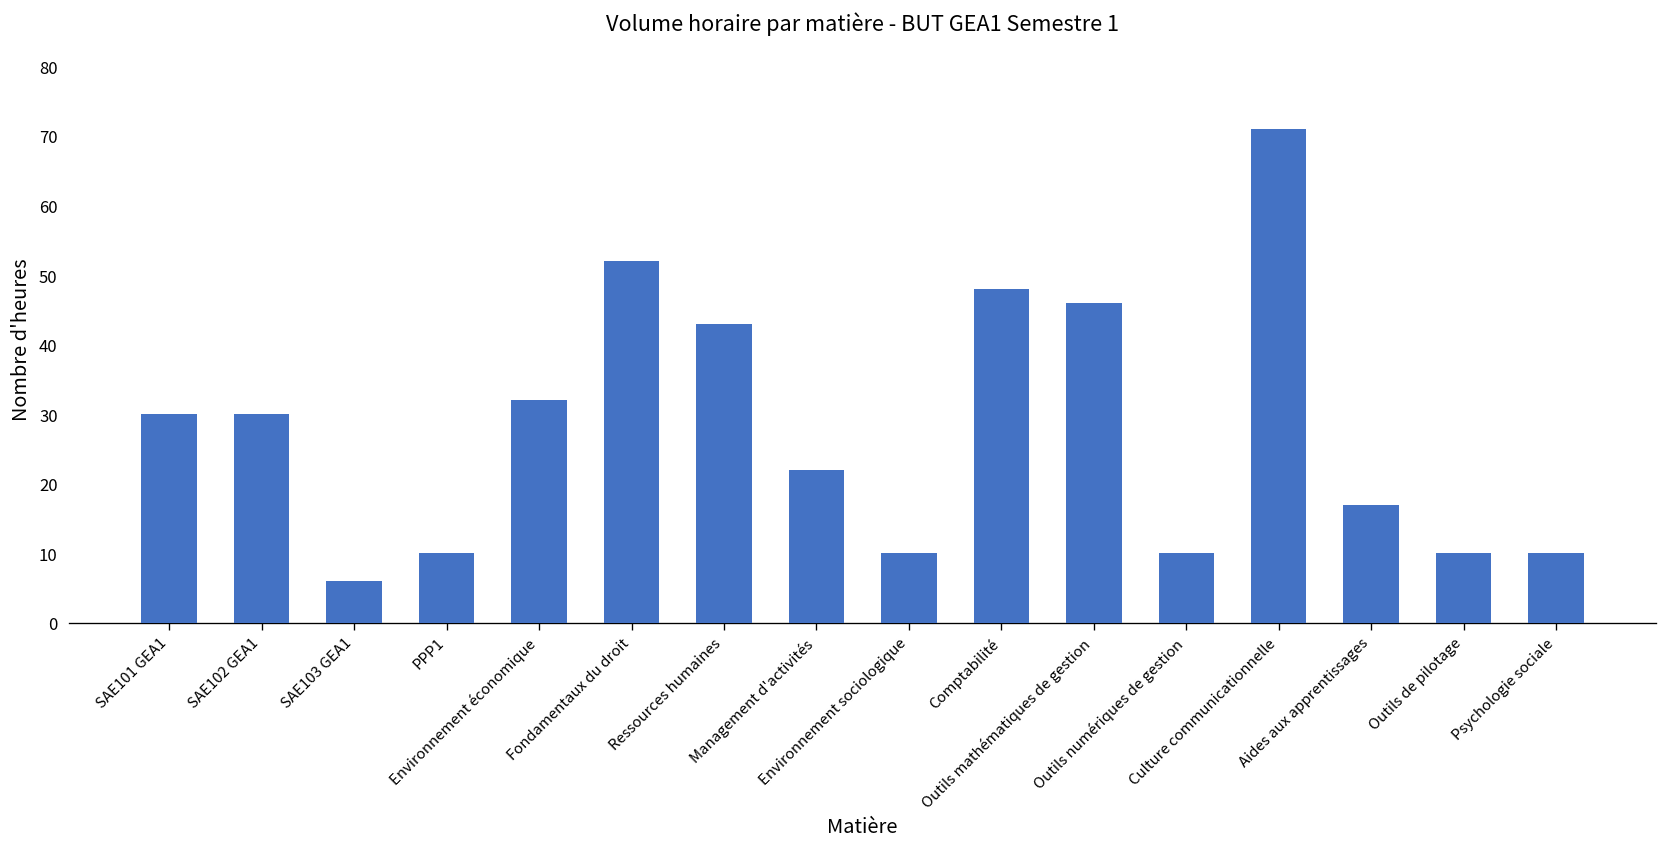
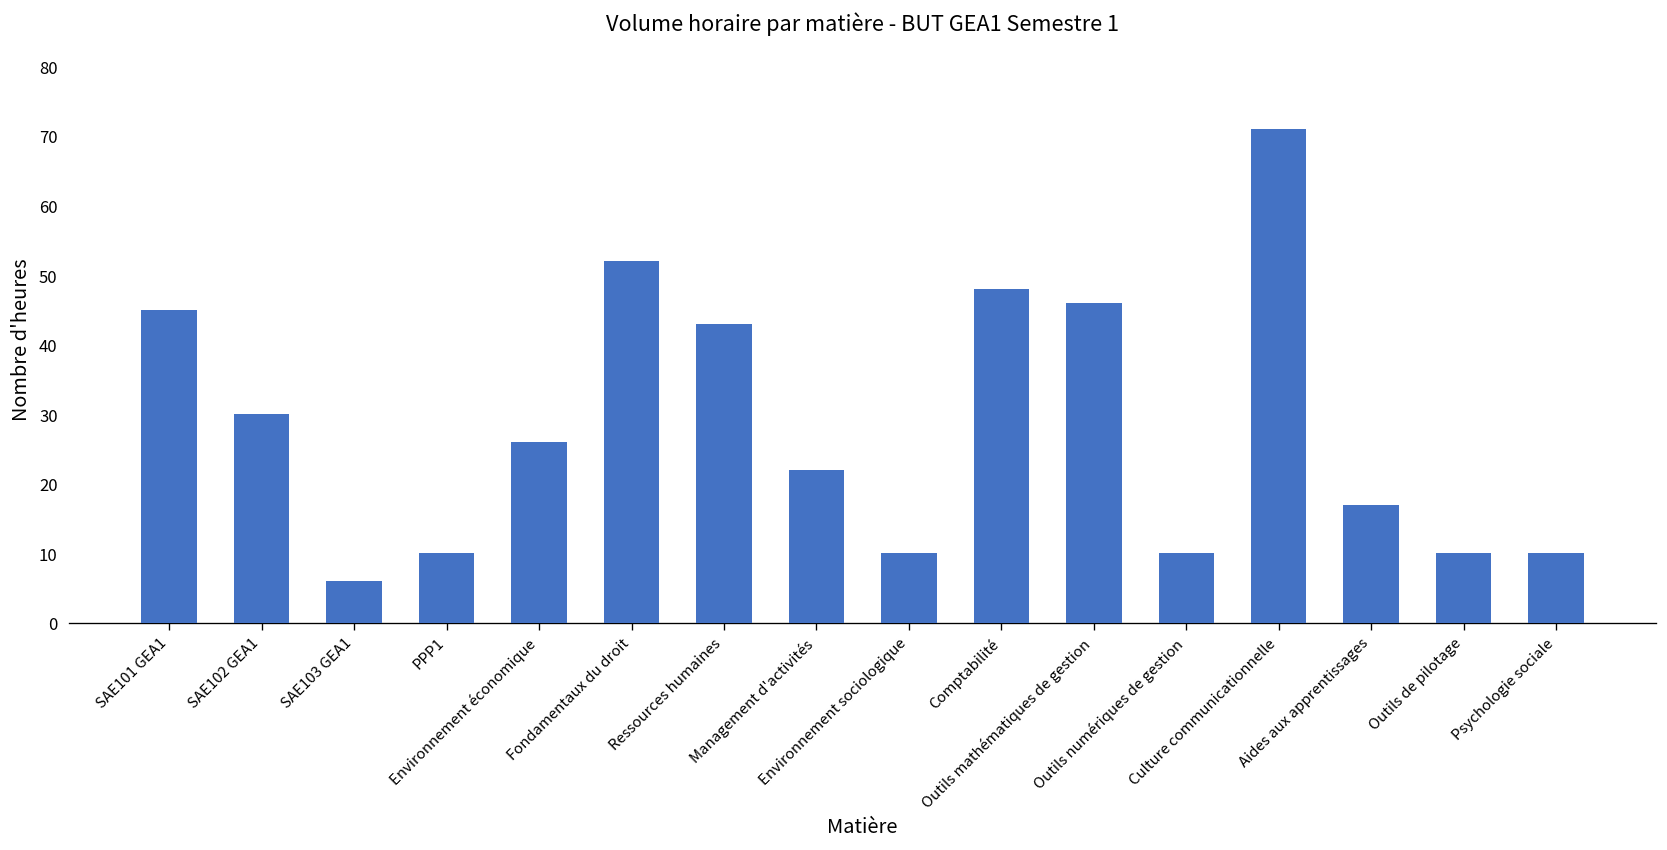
SAE101 GEA1: 30 -> 45
Environnement économique: 32 -> 26
